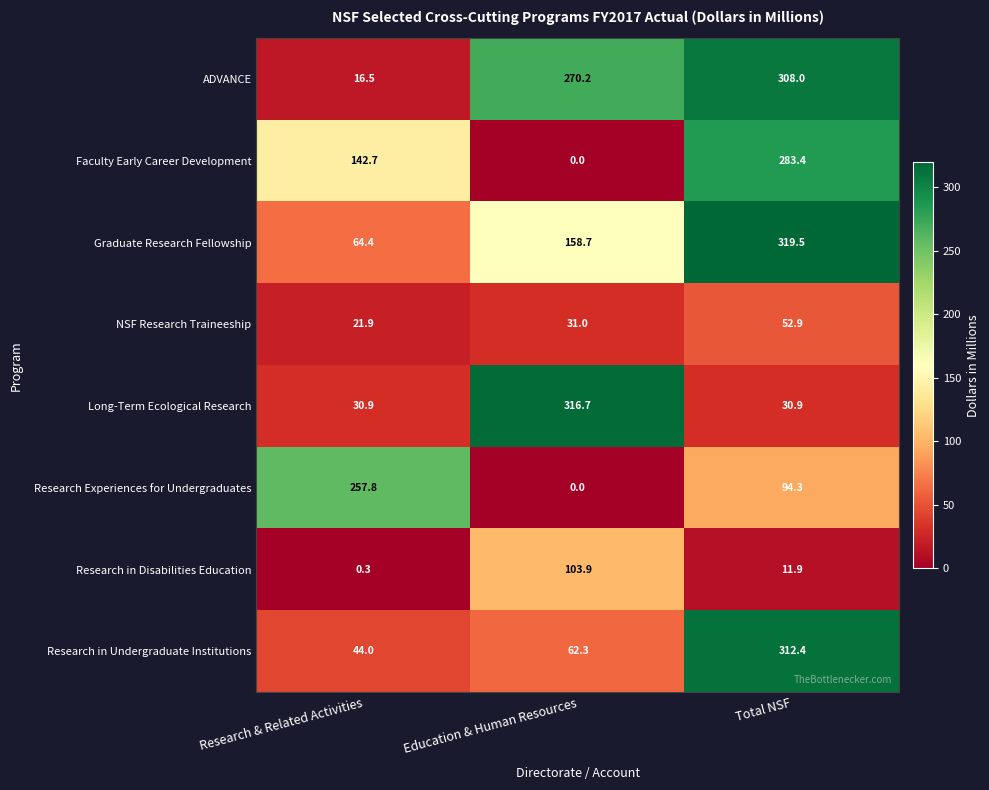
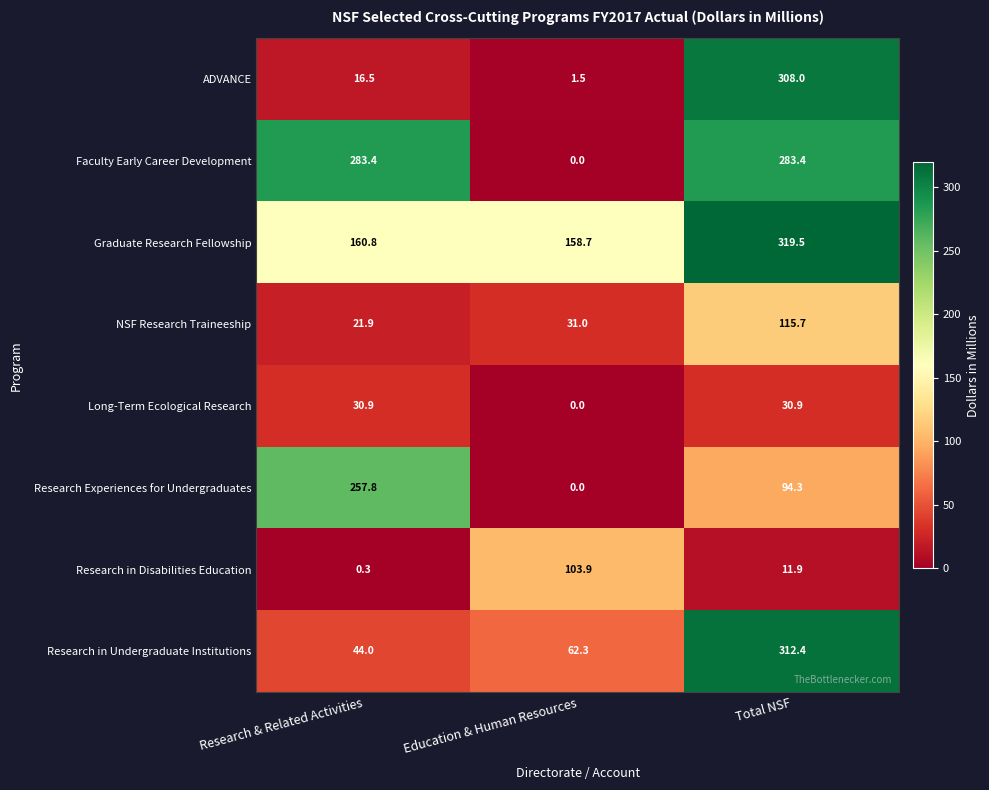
ADVANCE, Education & Human Resources: 270.2 -> 1.5
Faculty Early Career Development, Research & Related Activities: 142.7 -> 283.4
Graduate Research Fellowship, Research & Related Activities: 64.4 -> 160.8
NSF Research Traineeship, Total NSF: 52.9 -> 115.7
Long-Term Ecological Research, Education & Human Resources: 316.7 -> 0.0
